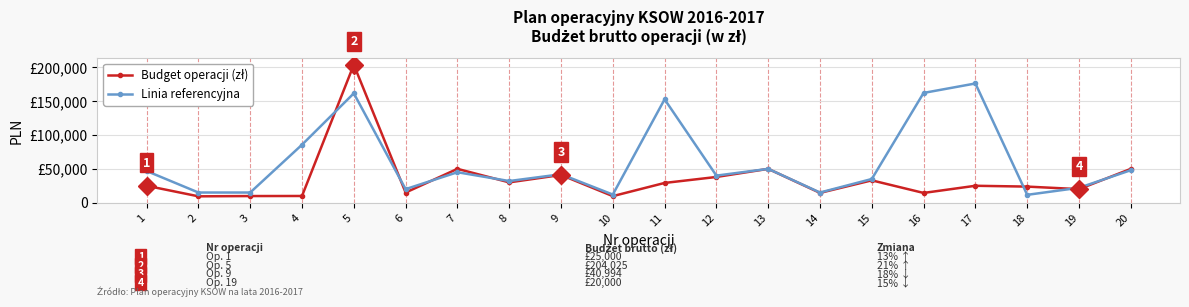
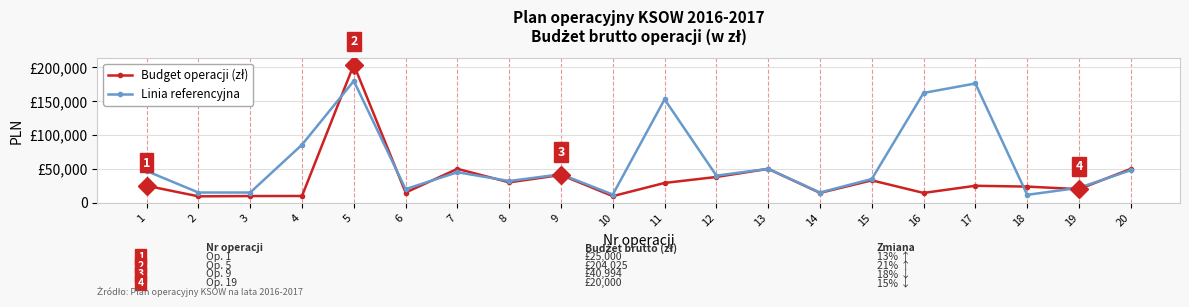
Linia referencyjna, 5: £160,000 -> £180,000
